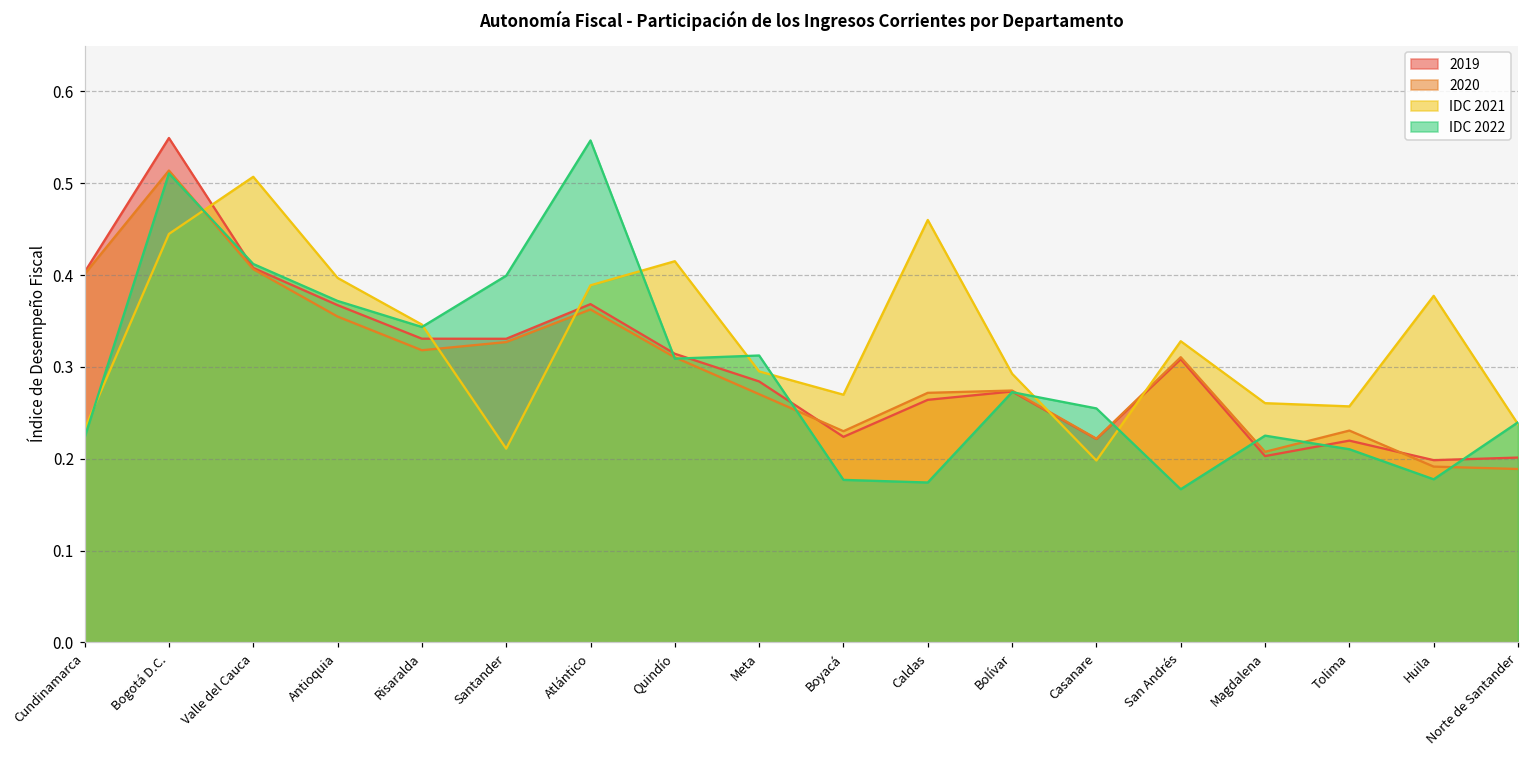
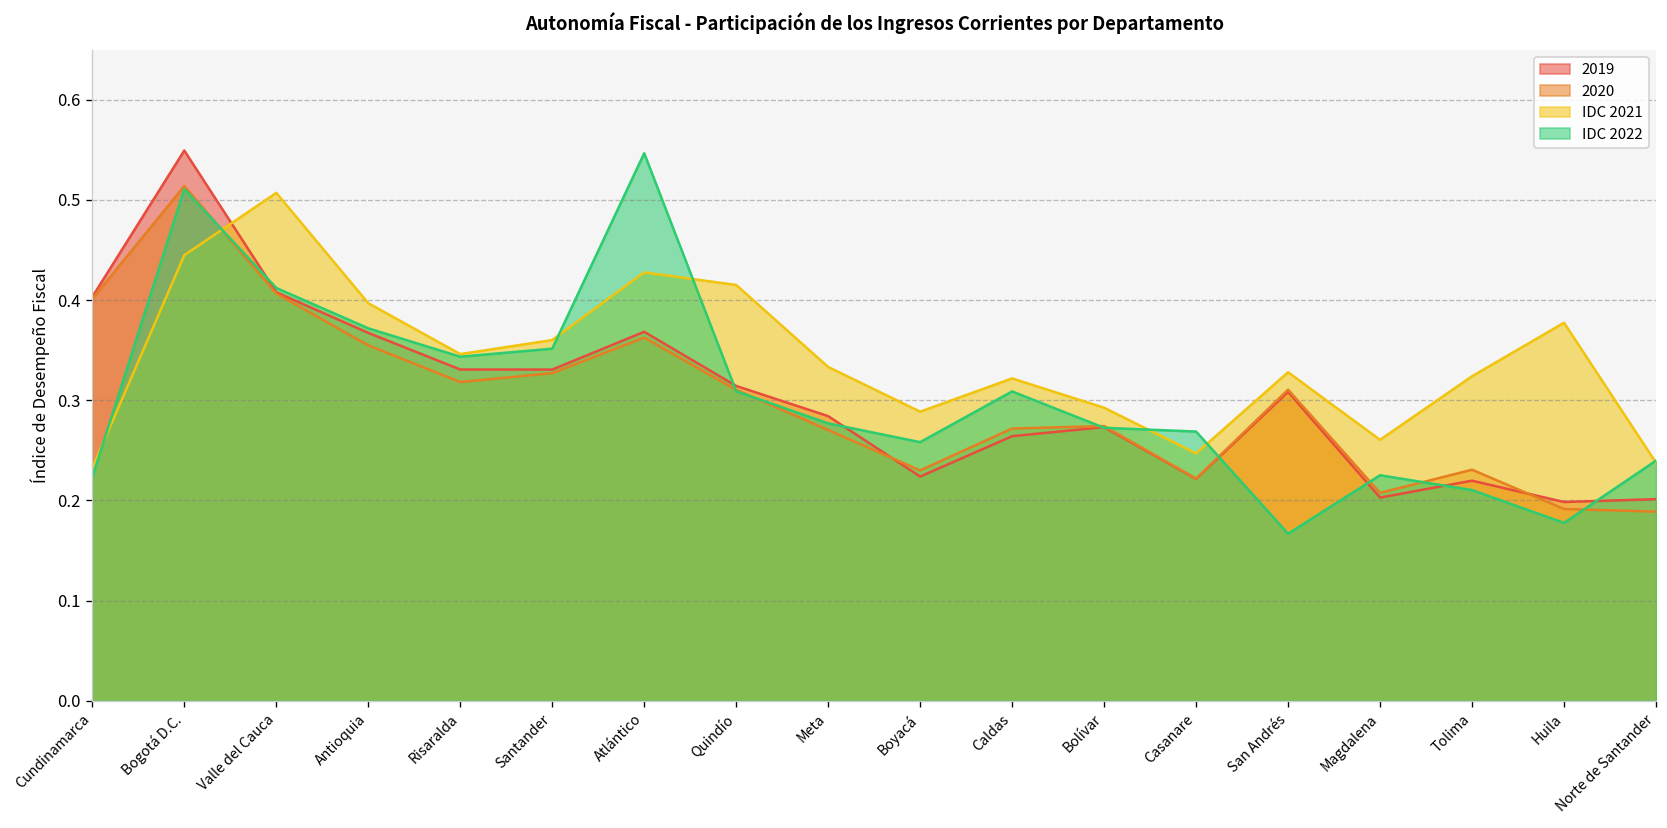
IDC 2021, Santander: 0.21 -> 0.36
IDC 2022, Santander: 0.40 -> 0.35
IDC 2021, Atlántico: 0.39 -> 0.43
IDC 2021, Meta: 0.30 -> 0.33
IDC 2022, Meta: 0.31 -> 0.28
IDC 2021, Boyacá: 0.27 -> 0.29
IDC 2022, Boyacá: 0.18 -> 0.26
IDC 2021, Caldas: 0.46 -> 0.32
IDC 2022, Caldas: 0.17 -> 0.31
IDC 2021, Casanare: 0.20 -> 0.25
IDC 2022, Casanare: 0.25 -> 0.27
IDC 2021, Tolima: 0.26 -> 0.32
